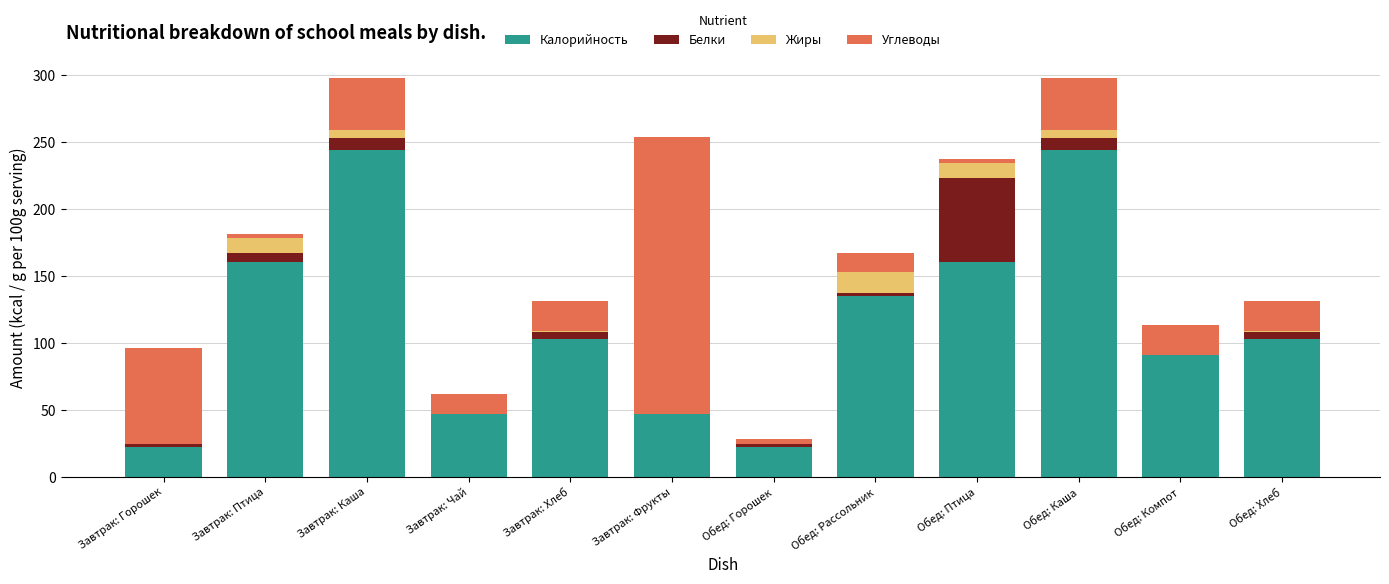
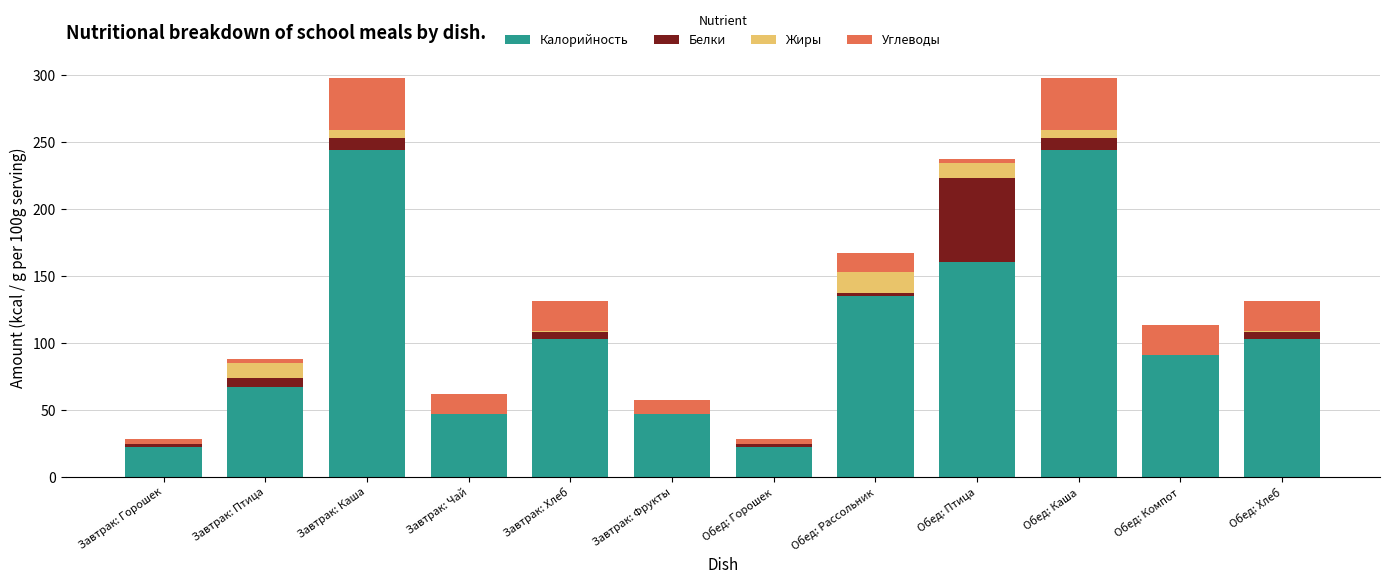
Углеводы, Завтрак: Горошек: 72 -> 4
Калорийность, Завтрак: Птица: 160 -> 67
Углеводы, Завтрак: Фрукты: 207 -> 10
